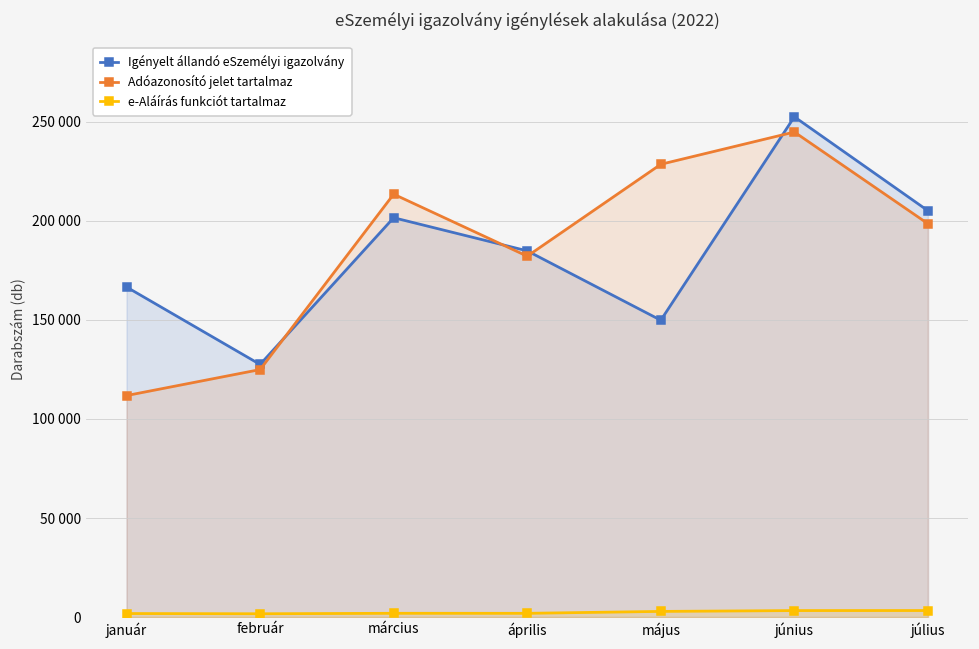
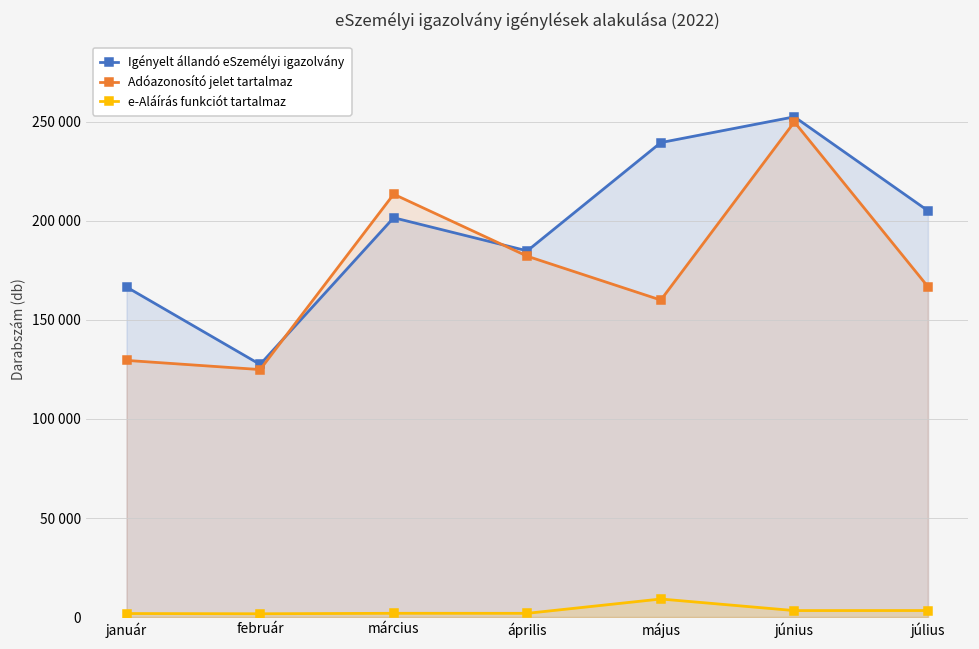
Adóazonosító jelet tartalmaz, január: 112000 -> 130000
Igényelt állandó eSzemélyi igazolvány, május: 150000 -> 240000
Adóazonosító jelet tartalmaz, május: 229000 -> 160000
e-Aláírás funkciót tartalmaz, május: 3000 -> 9000
Adóazonosító jelet tartalmaz, június: 245000 -> 250000
Adóazonosító jelet tartalmaz, július: 199000 -> 167000
